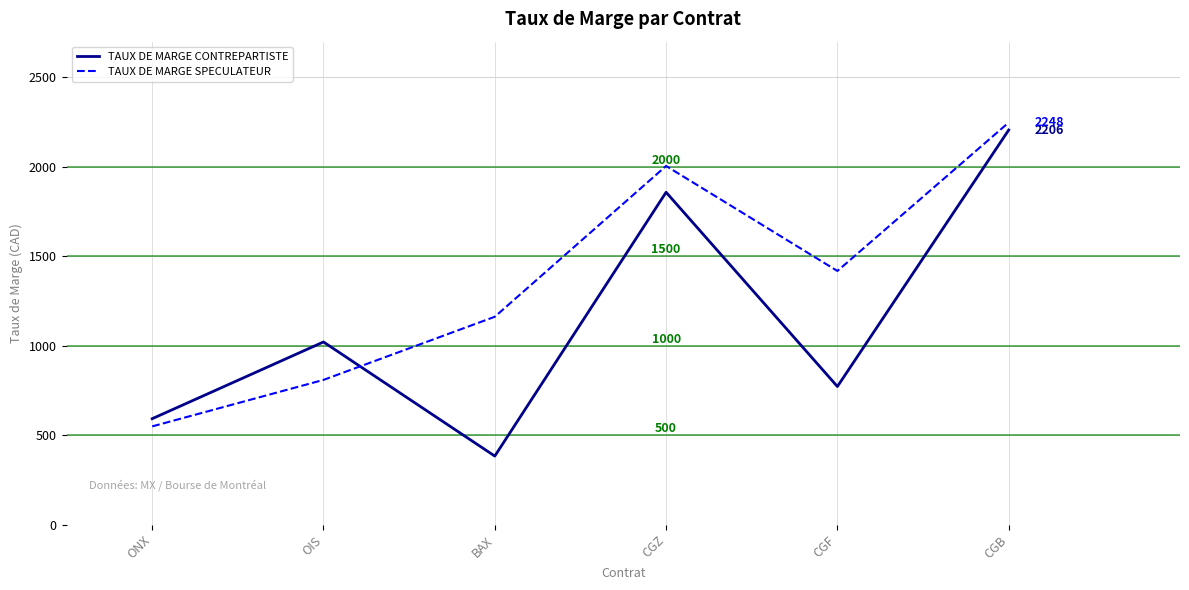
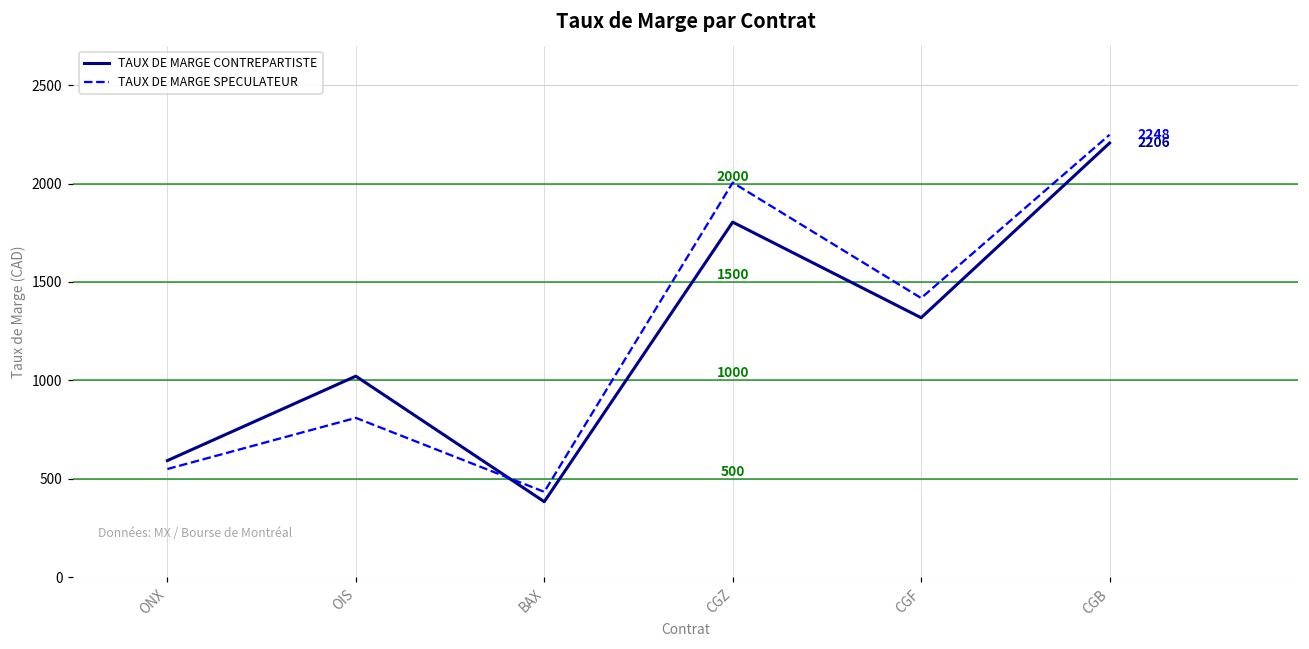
TAUX DE MARGE SPECULATEUR, BAX: 1160 -> 430
TAUX DE MARGE CONTREPARTISTE, CGZ: 1860 -> 1800
TAUX DE MARGE CONTREPARTISTE, CGF: 770 -> 1320
